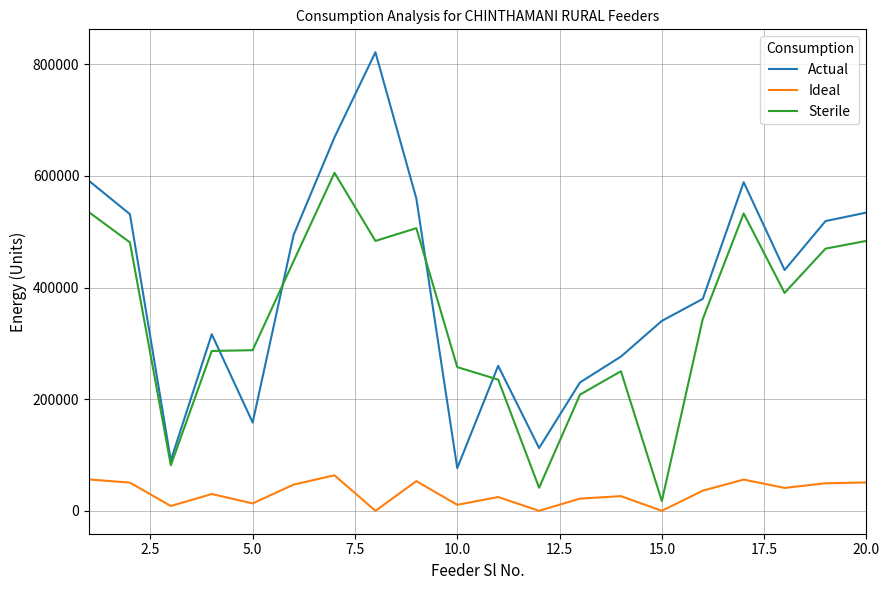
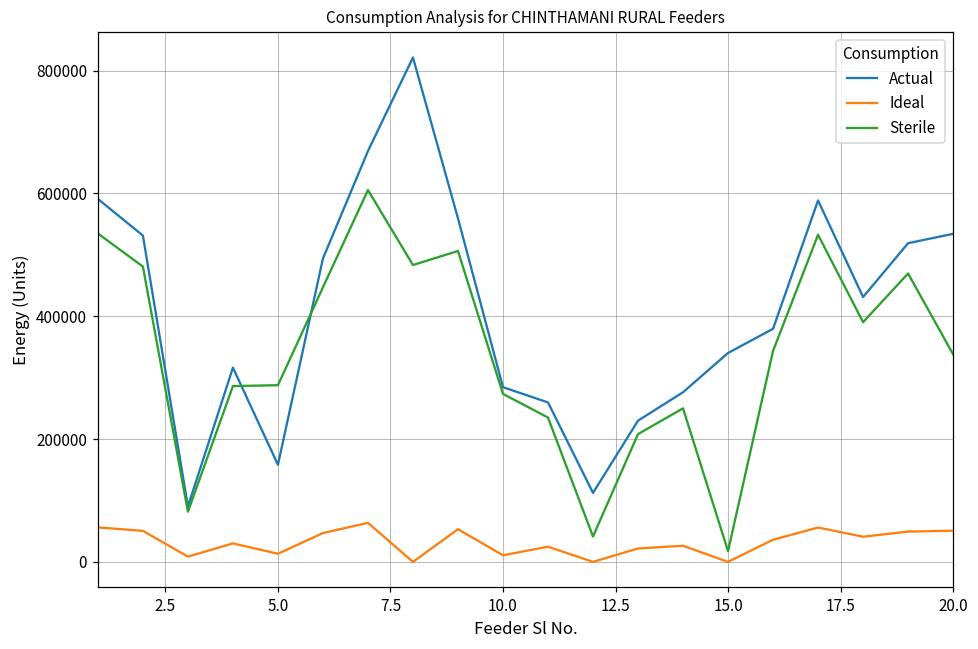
Actual, 10.0: 80000 -> 280000
Sterile, 10.0: 260000 -> 270000
Sterile, 20.0: 480000 -> 340000
